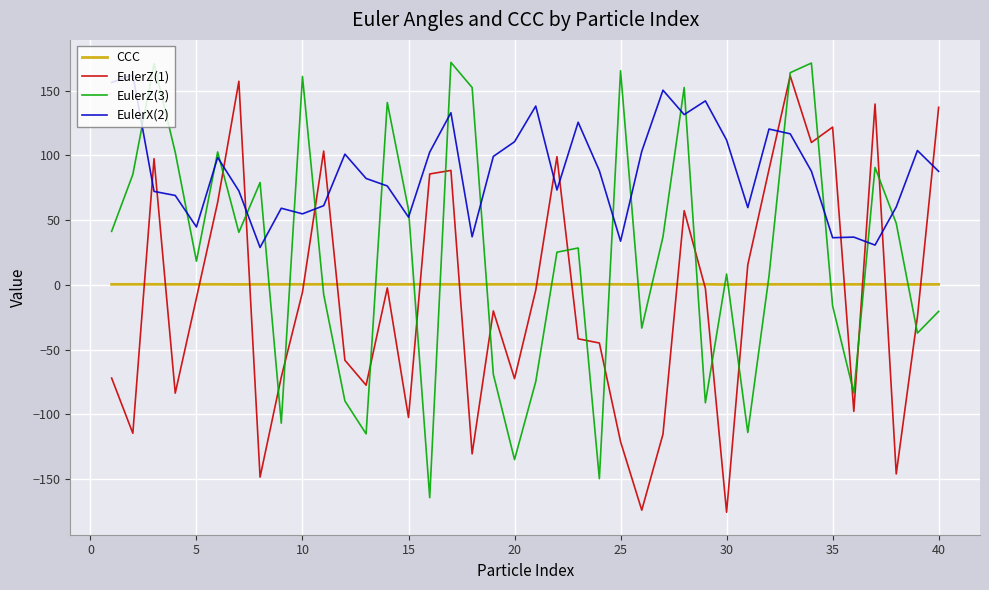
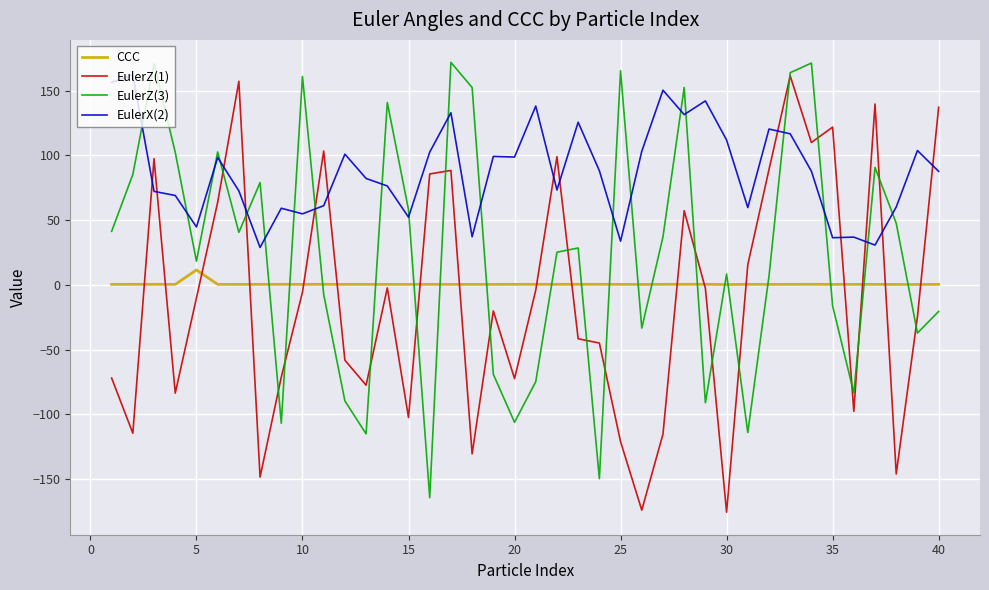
CCC, 5: 0 -> 11
EulerZ(3), 20: -135 -> -106
EulerX(2), 20: 111 -> 99
